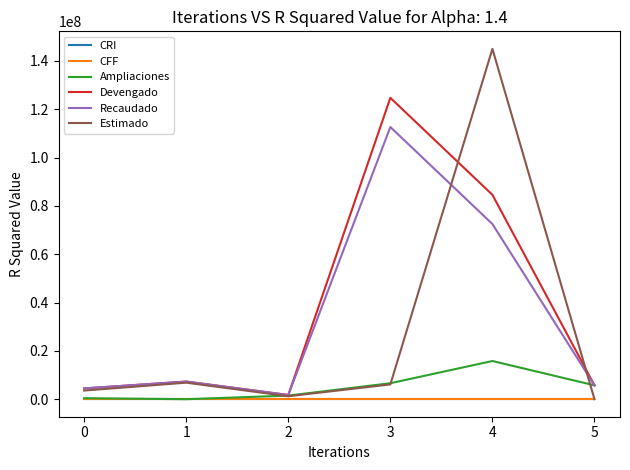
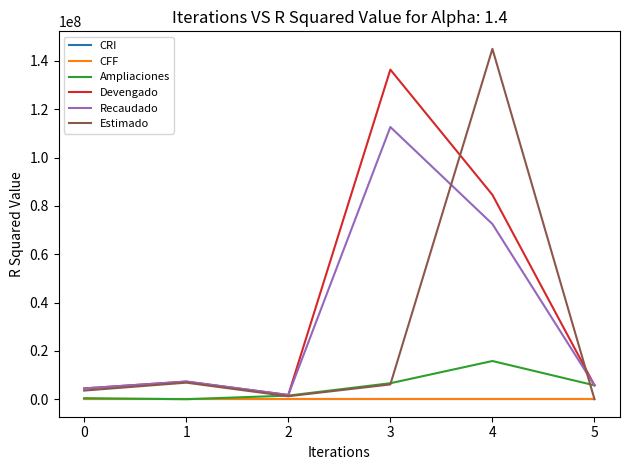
Devengado, 3: 125000000 -> 136000000
